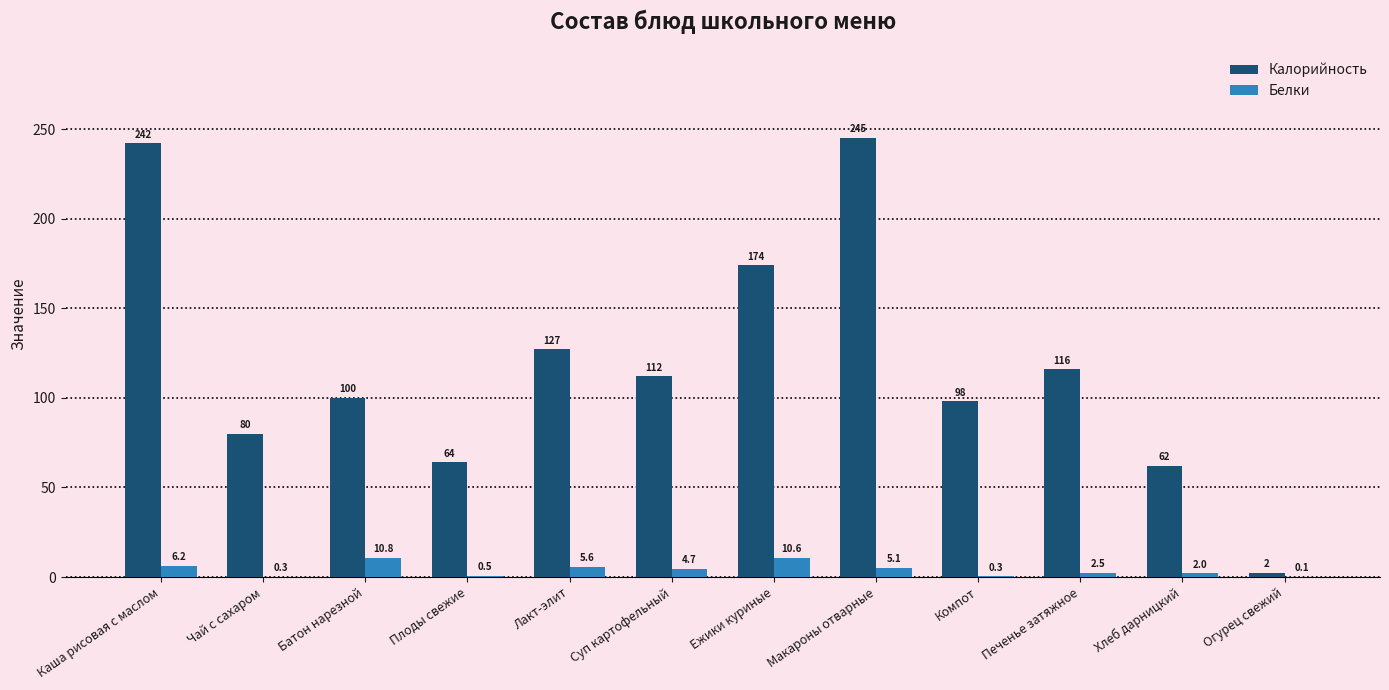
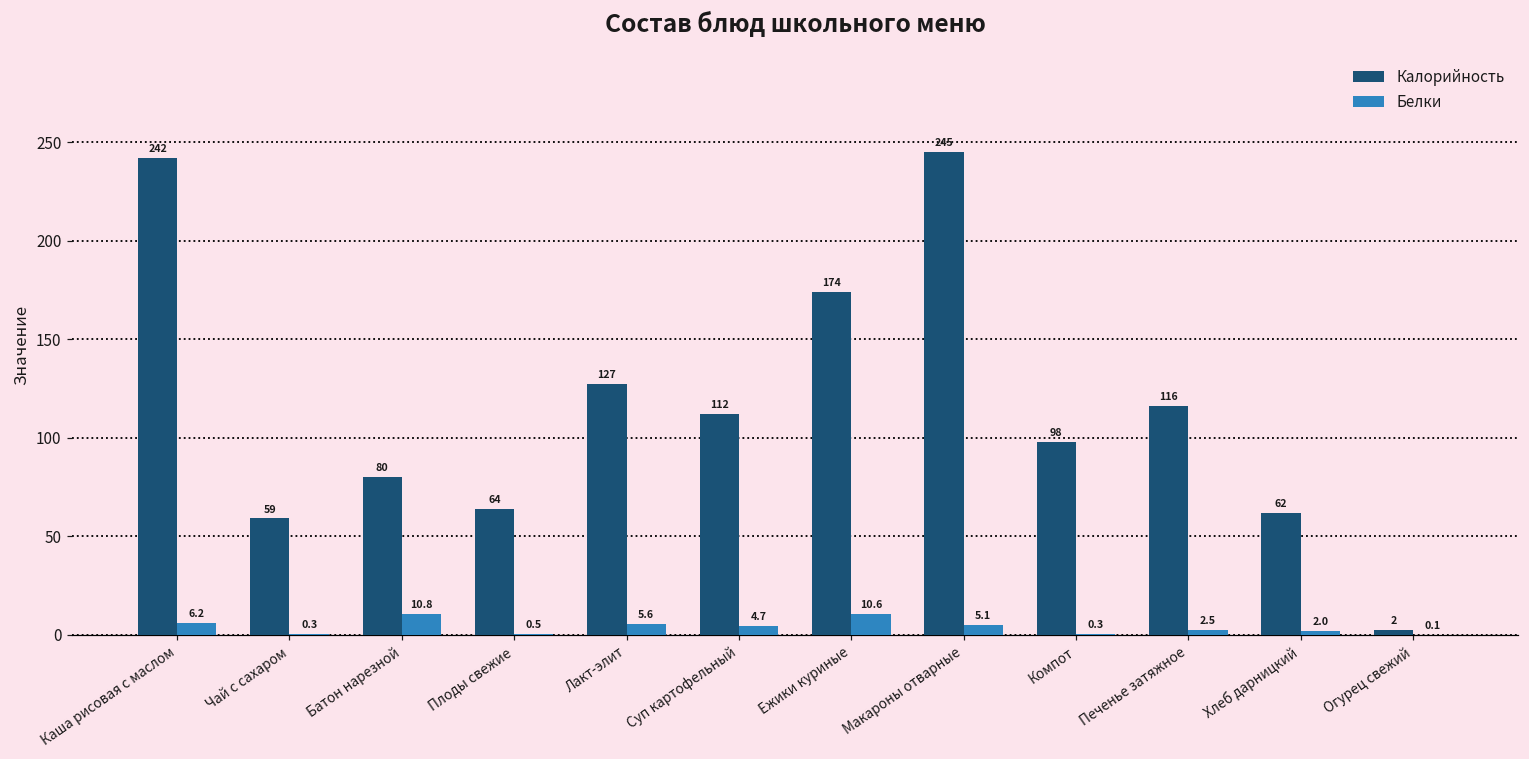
Калорийность, Чай с сахаром: 80 -> 59
Калорийность, Батон нарезной: 100 -> 80
